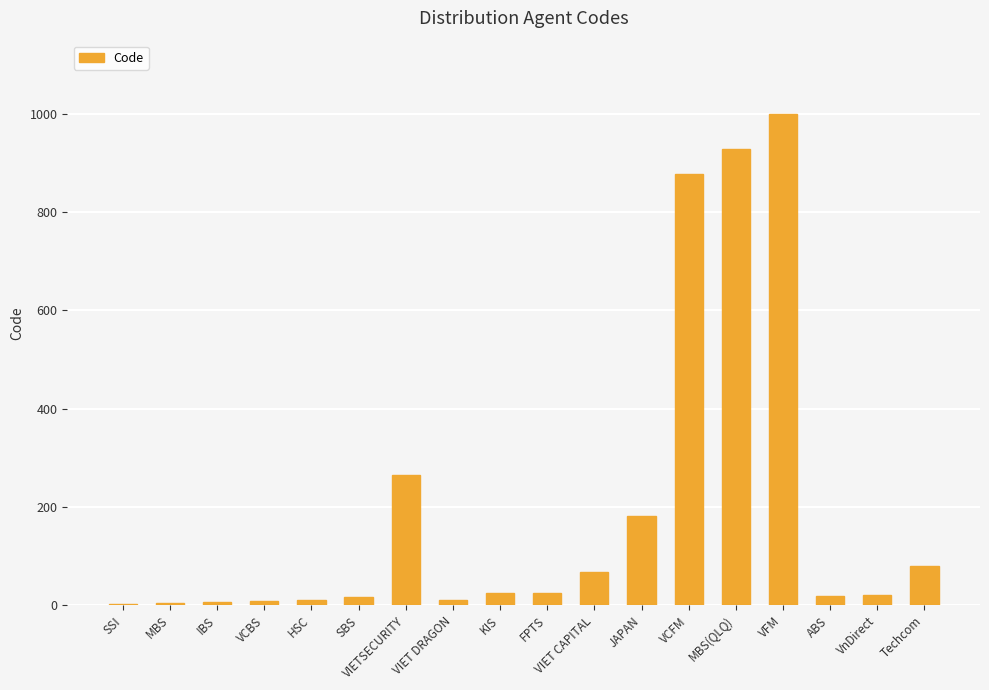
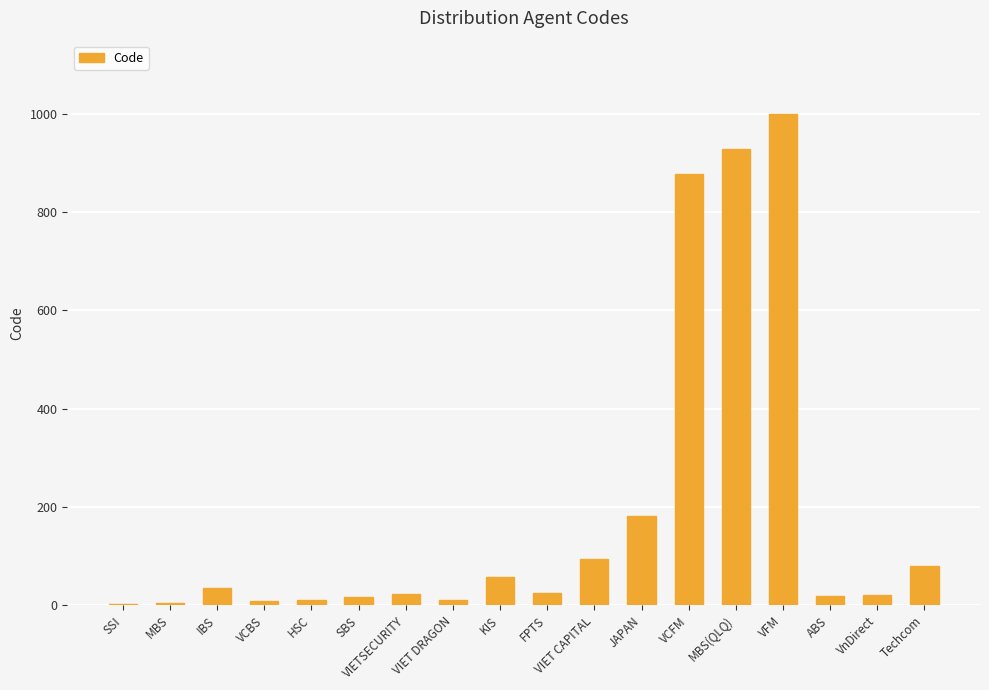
IBS: 10 -> 40
VIETSECURITY: 270 -> 20
KIS: 30 -> 60
VIET CAPITAL: 70 -> 100
